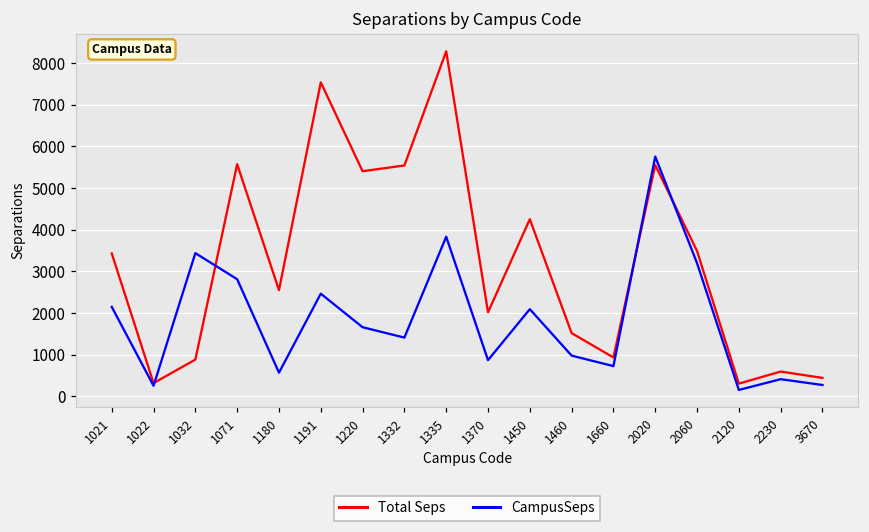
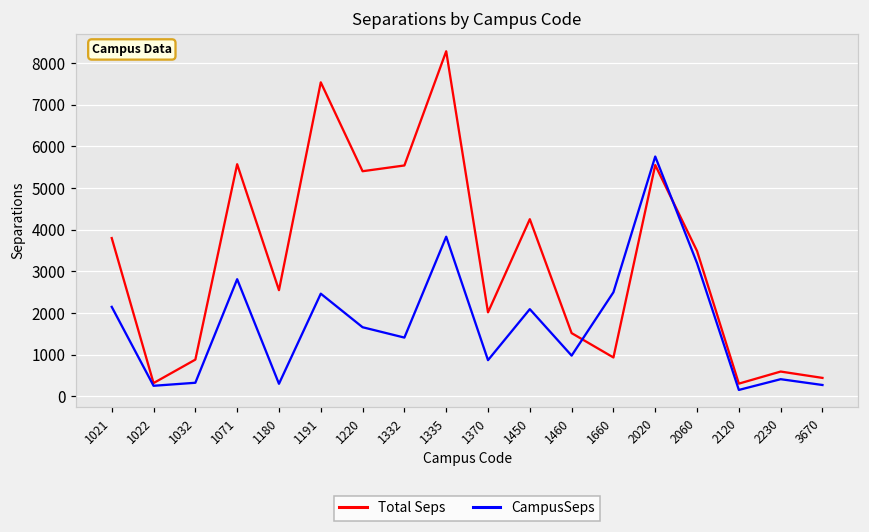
Total Seps, 1021: 3400 -> 3800
CampusSeps, 1032: 3400 -> 300
CampusSeps, 1180: 600 -> 300
CampusSeps, 1660: 700 -> 2500
